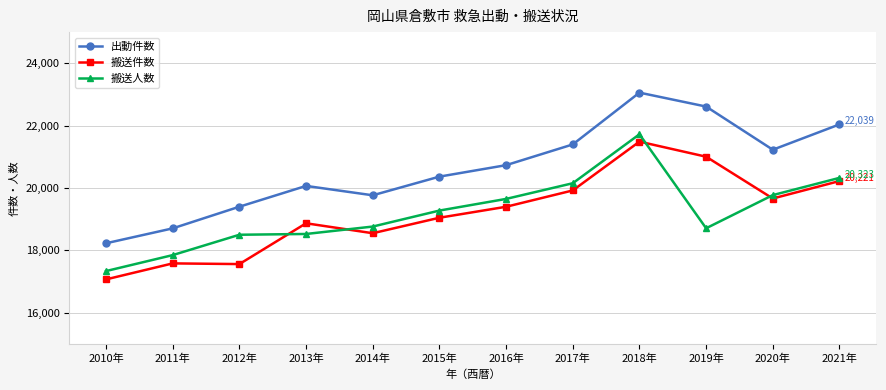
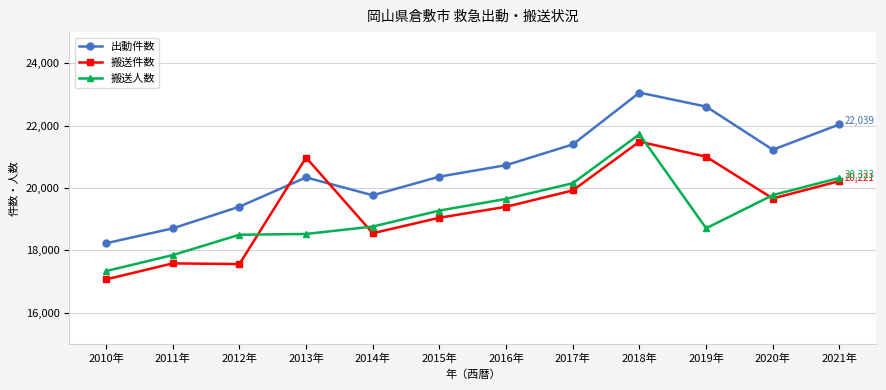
出動件数, 2013年: 20,100 -> 20,300
搬送件数, 2013年: 18,900 -> 21,000
